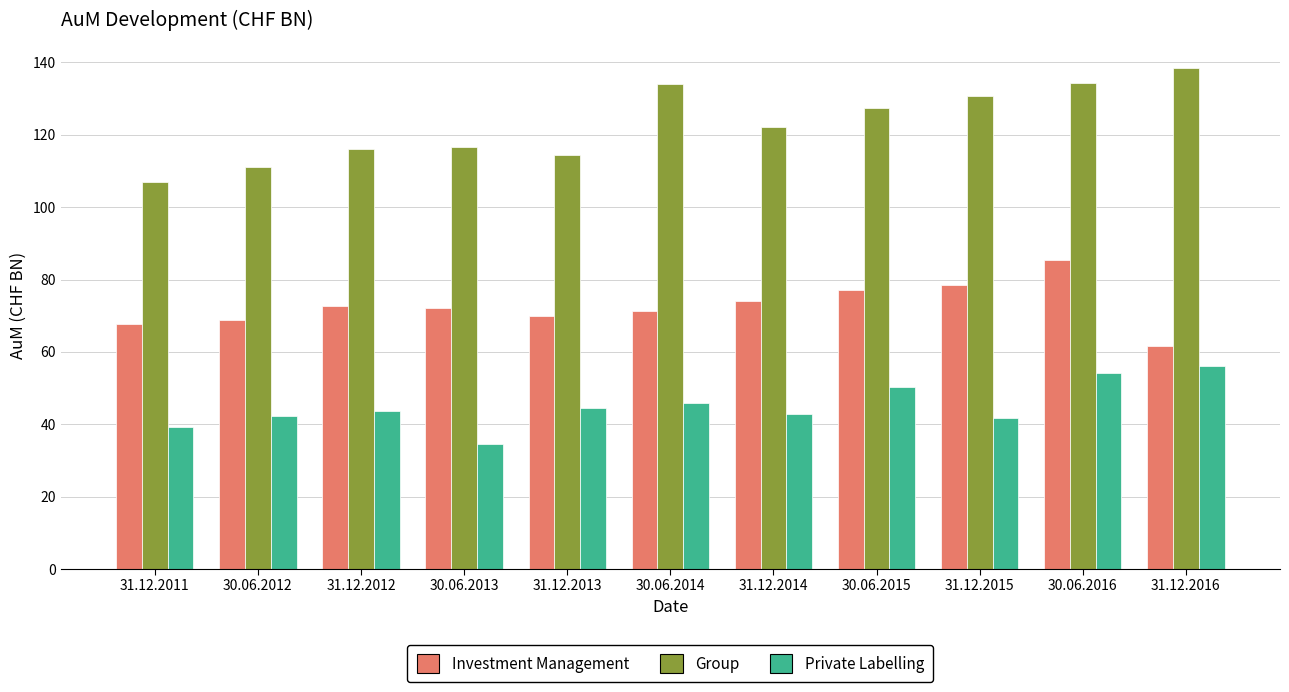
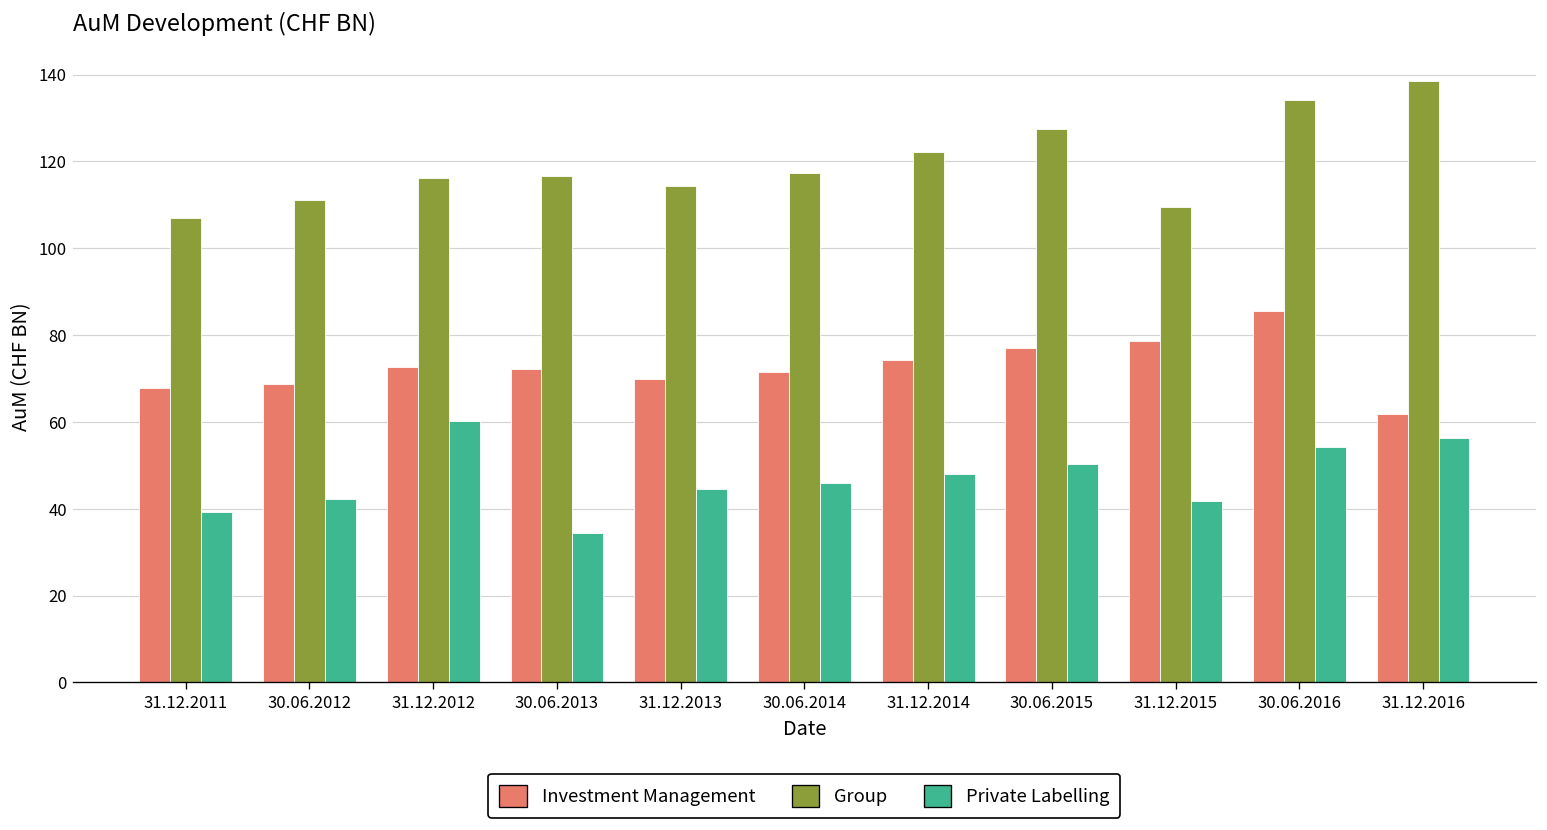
Private Labelling, 31.12.2012: 44 -> 60
Group, 30.06.2014: 134 -> 117
Private Labelling, 31.12.2014: 43 -> 48
Group, 31.12.2015: 131 -> 109
